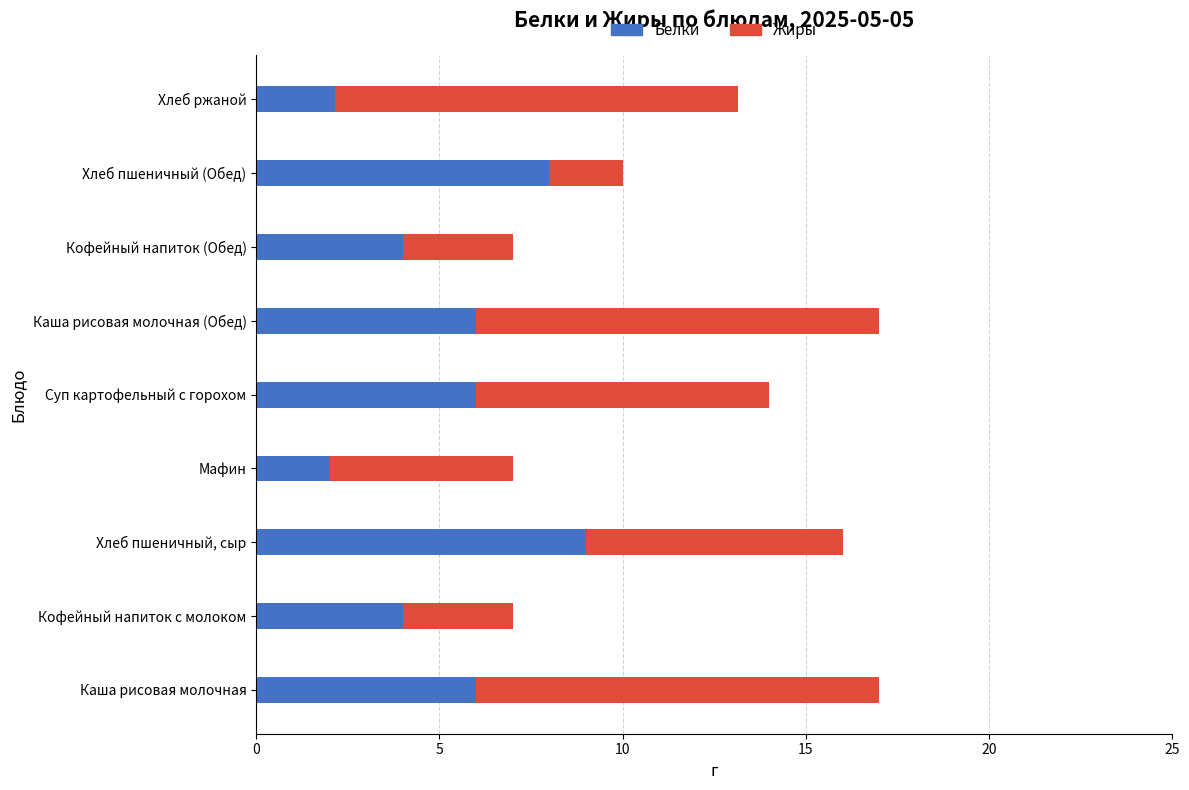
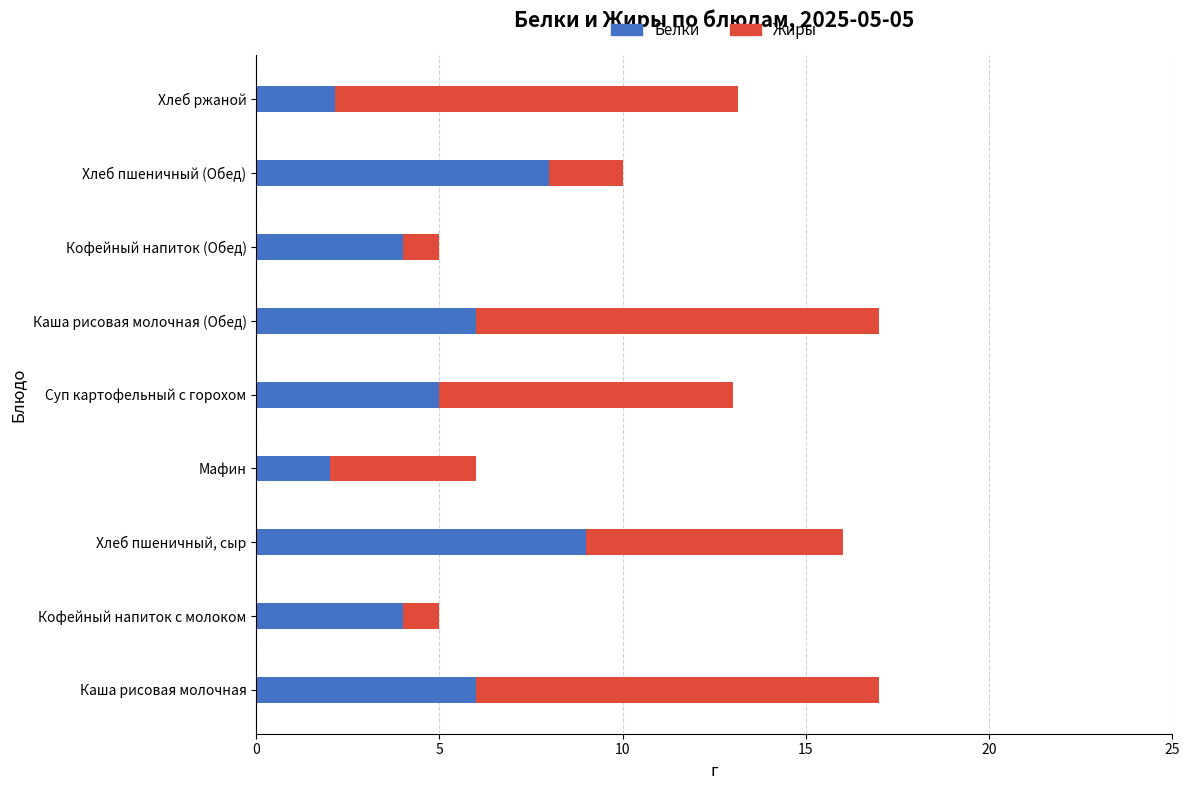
Жиры, Кофейный напиток (Обед): 3 -> 1
Белки, Суп картофельный с горохом: 6 -> 5
Жиры, Мафин: 5 -> 4
Жиры, Кофейный напиток с молоком: 3 -> 1
